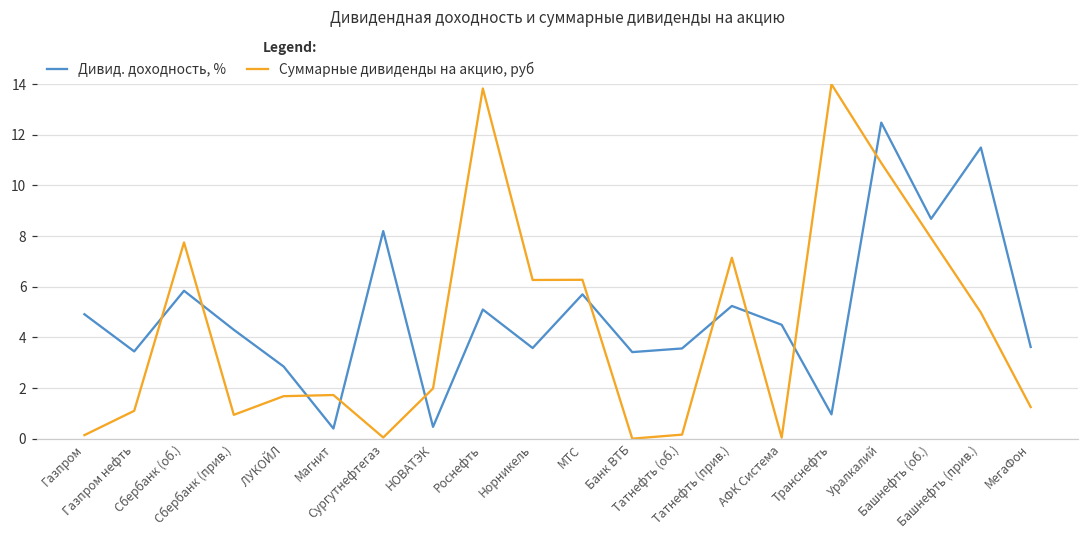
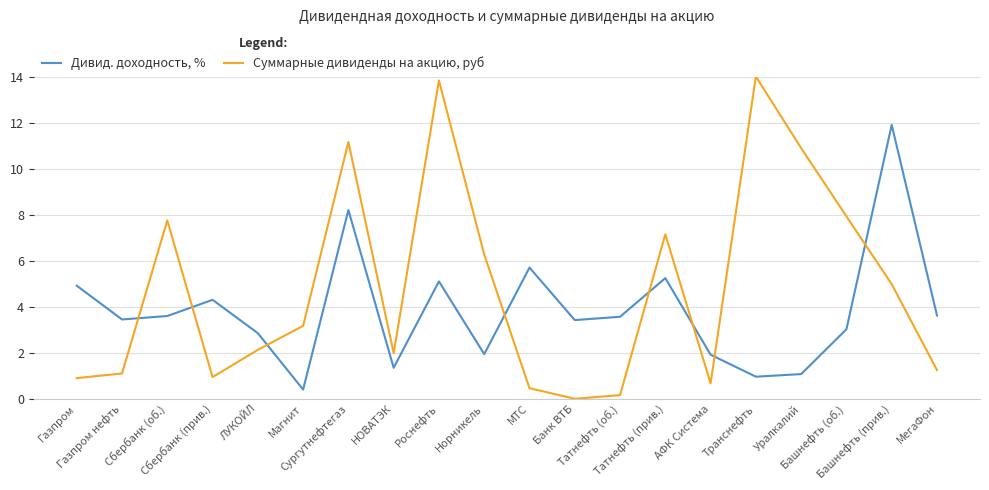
Суммарные дивиденды на акцию, руб, Газпром: 0.1 -> 0.9
Дивид. доходность, %, Сбербанк (об.): 5.8 -> 3.6
Суммарные дивиденды на акцию, руб, ЛУКОЙЛ: 1.7 -> 2.1
Суммарные дивиденды на акцию, руб, Магнит: 1.7 -> 3.2
Суммарные дивиденды на акцию, руб, Сургутнефтегаз: 0.0 -> 11.2
Дивид. доходность, %, НОВАТЭК: 0.5 -> 1.3
Дивид. доходность, %, Норникель: 3.6 -> 1.9
Суммарные дивиденды на акцию, руб, МТС: 6.3 -> 0.5
Дивид. доходность, %, АФК Система: 4.5 -> 1.9
Суммарные дивиденды на акцию, руб, АФК Система: 0.0 -> 0.7
Дивид. доходность, %, Уралкалий: 12.5 -> 1.1
Дивид. доходность, %, Башнефть (об.): 8.7 -> 3.0
Дивид. доходность, %, Башнефть (прив.): 11.5 -> 11.9
